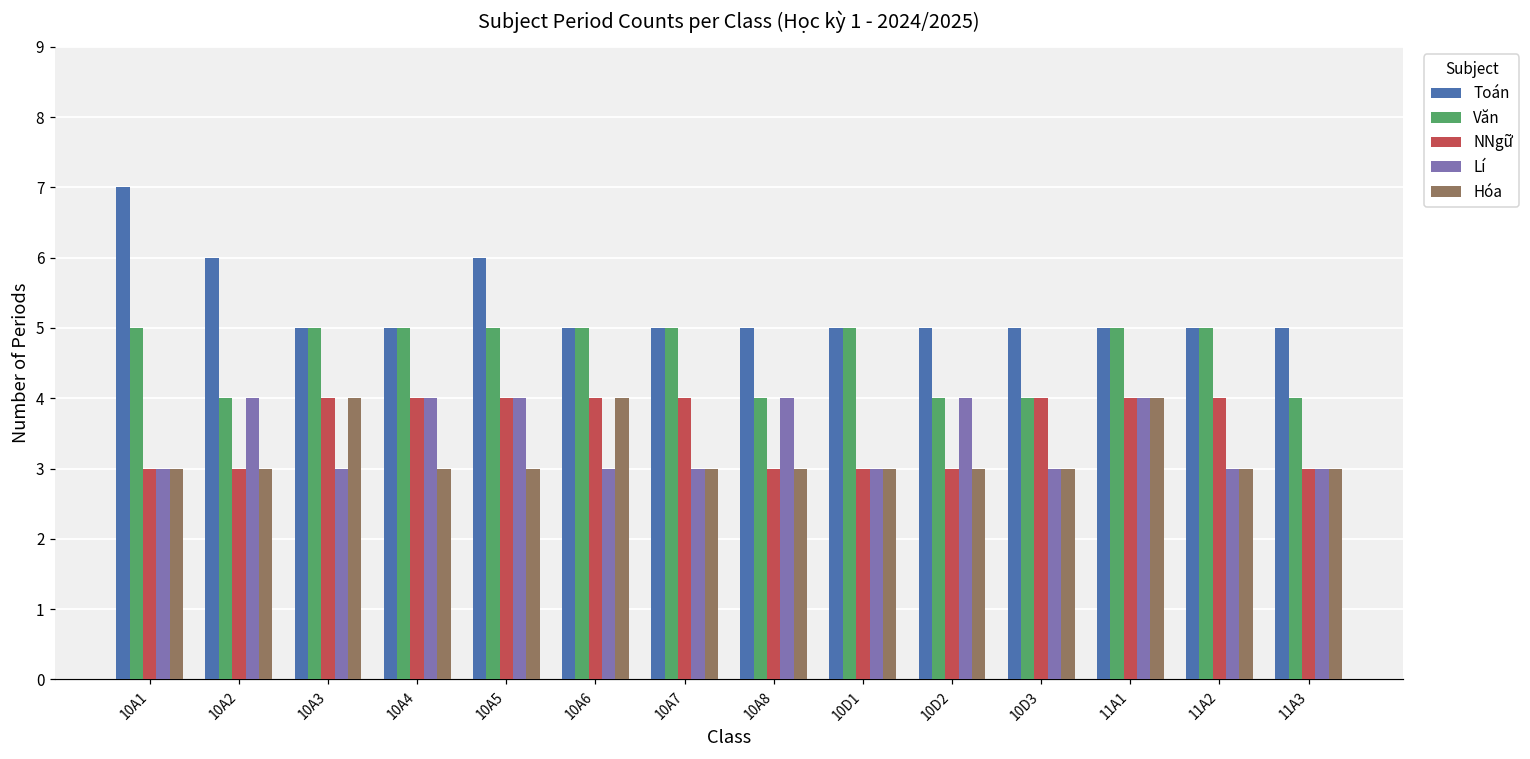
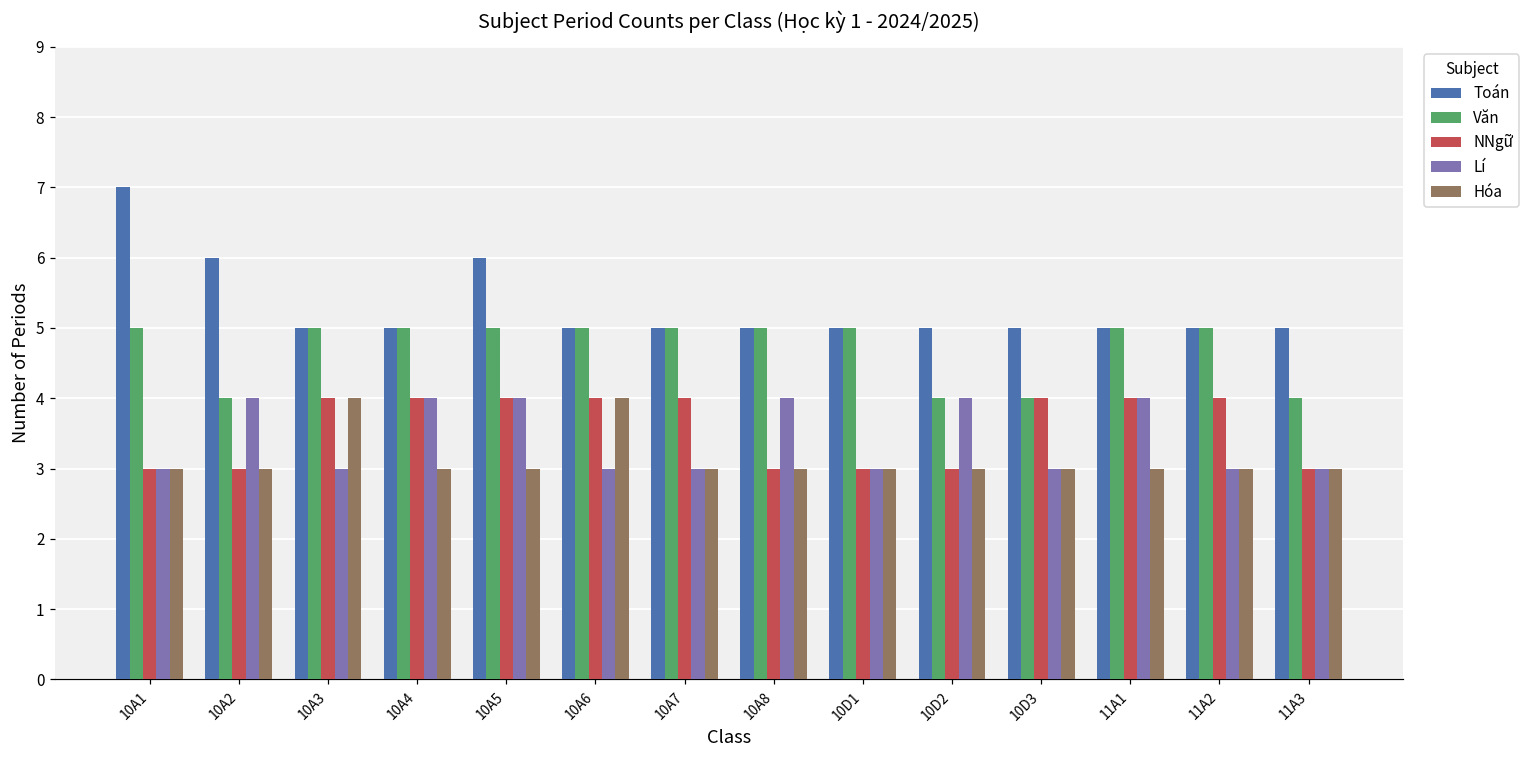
Văn, 10A8: 4 -> 5
Hóa, 11A1: 4 -> 3
